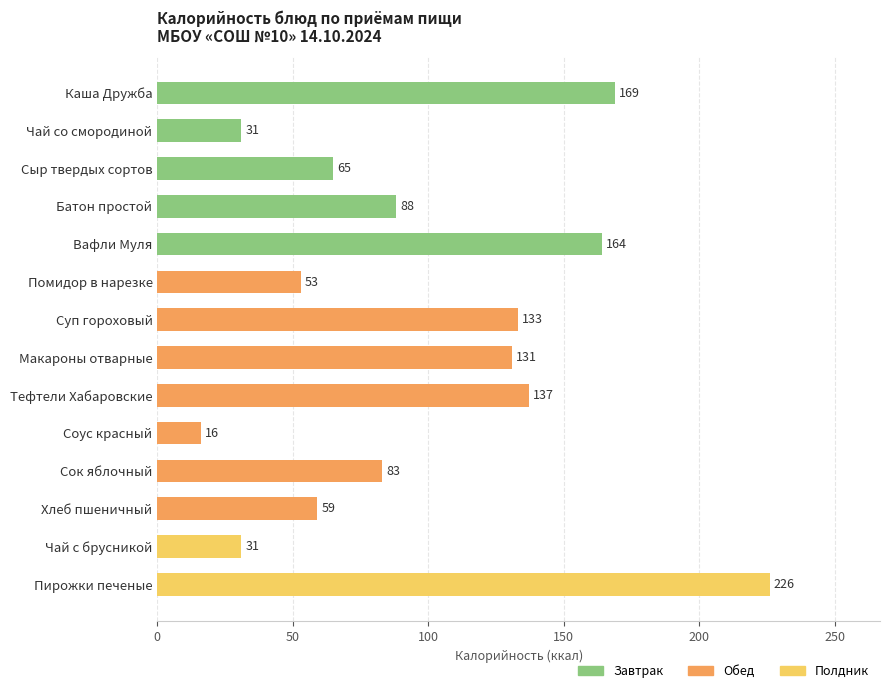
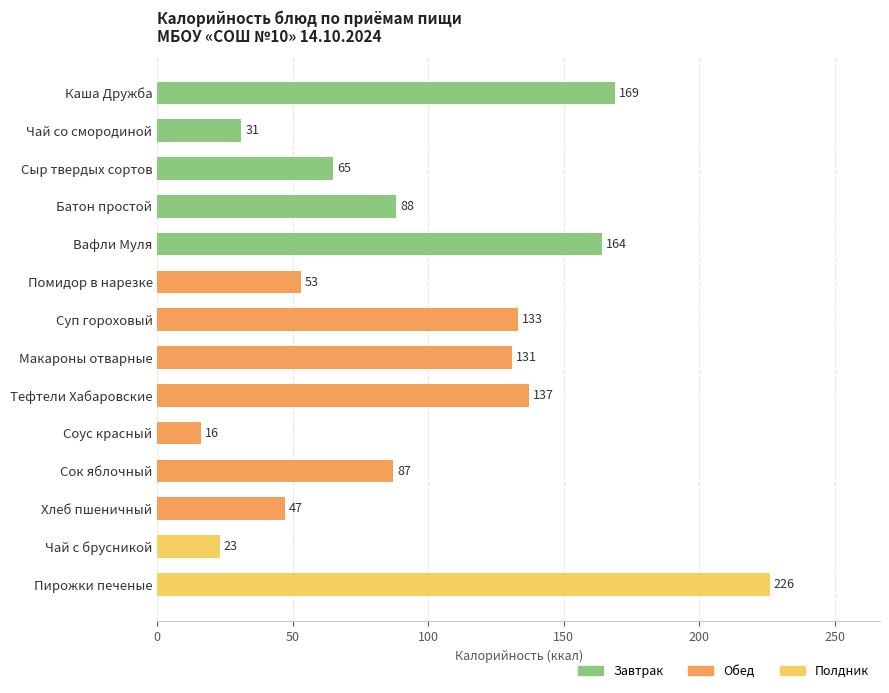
Сок яблочный: 83 -> 87
Хлеб пшеничный: 59 -> 47
Чай с брусникой: 31 -> 23
